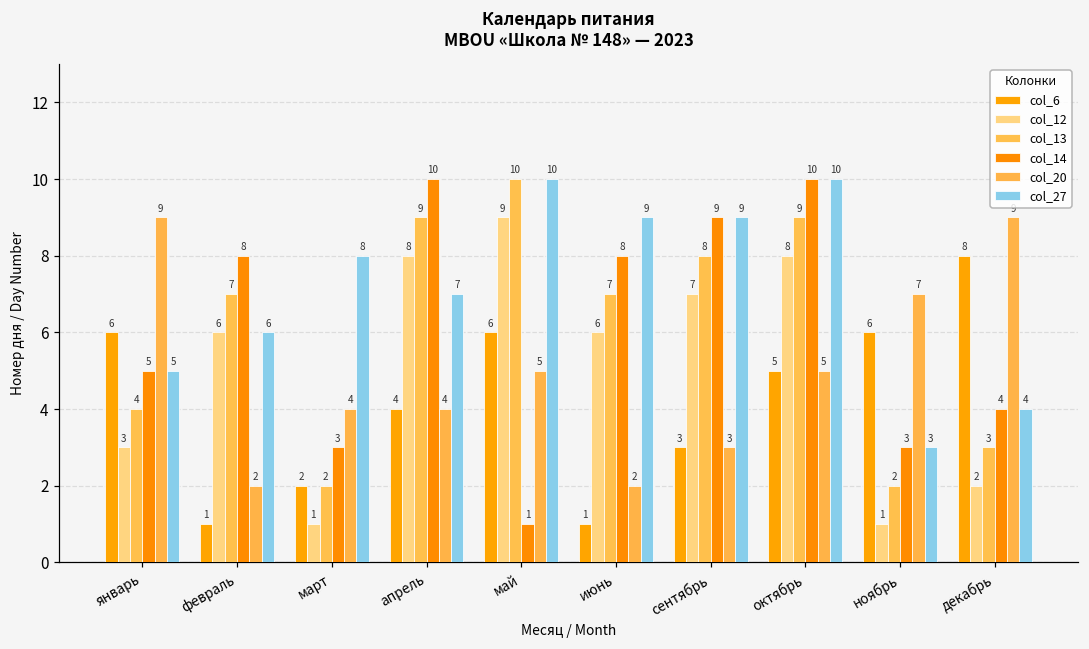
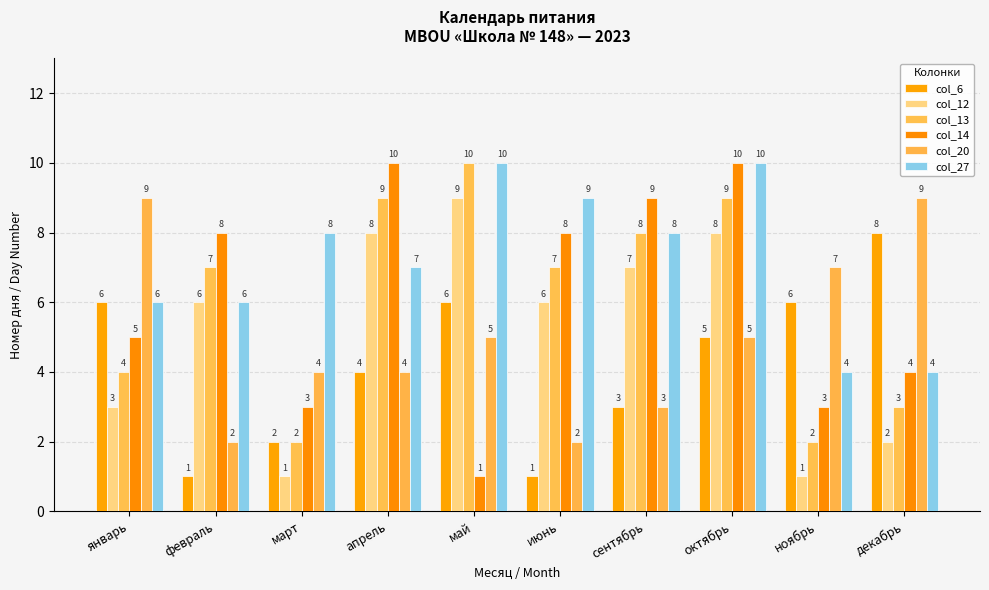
col_27, январь: 5 -> 6
col_27, сентябрь: 9 -> 8
col_27, ноябрь: 3 -> 4
